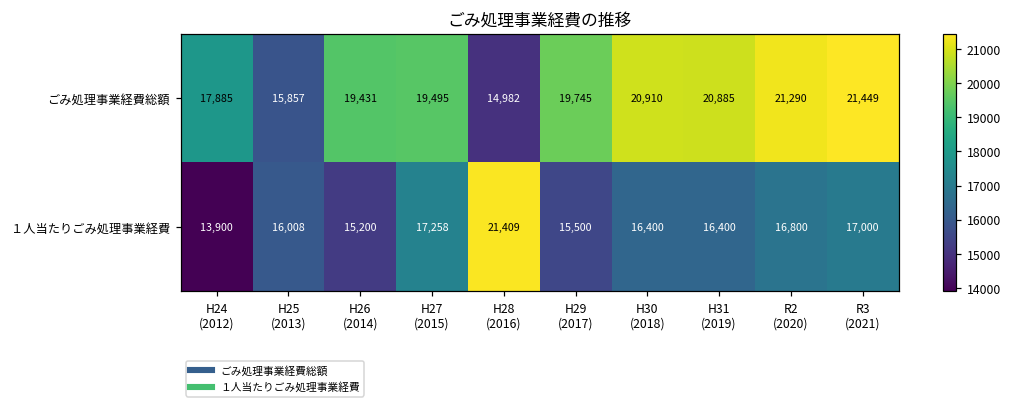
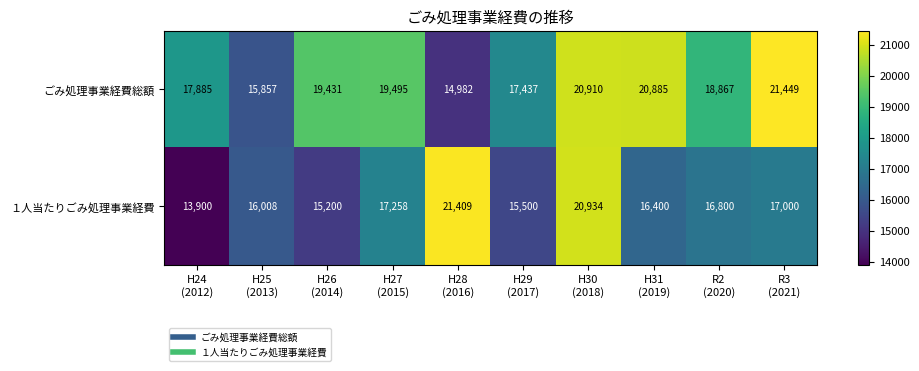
ごみ処理事業経費総額, H29 (2017): 19,745 -> 17,437
ごみ処理事業経費総額, R2 (2020): 21,290 -> 18,867
１人当たりごみ処理事業経費, H30 (2018): 16,400 -> 20,934
